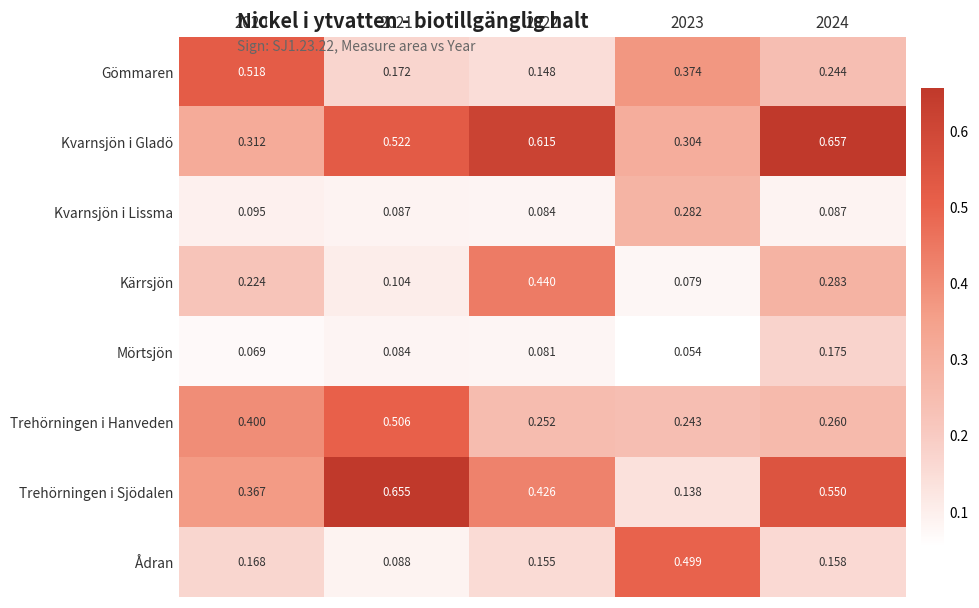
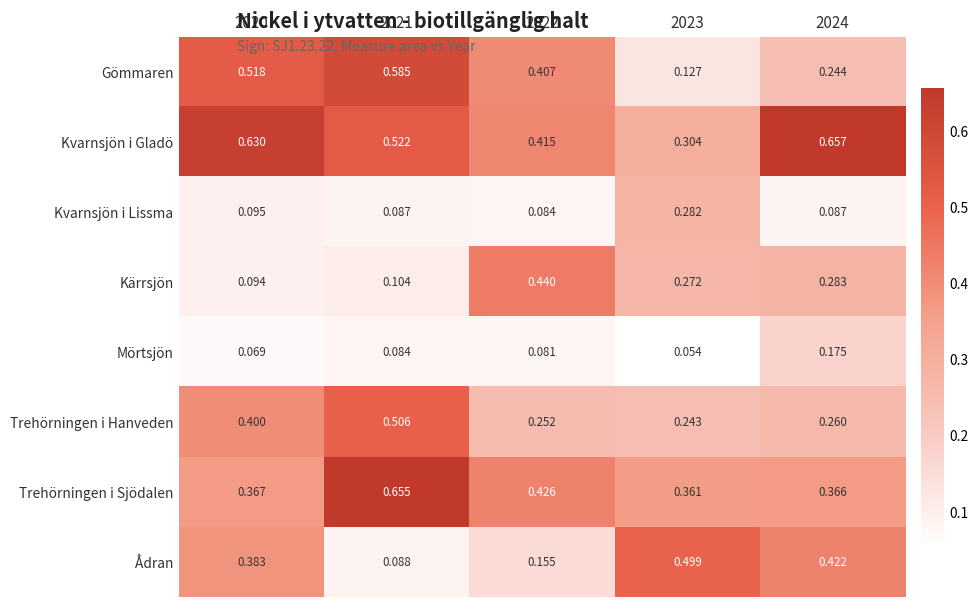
Gömmaren, 2021: 0.172 -> 0.585
Gömmaren, 2022: 0.148 -> 0.407
Gömmaren, 2023: 0.374 -> 0.127
Kvarnsjön i Gladö, 2020: 0.312 -> 0.630
Kvarnsjön i Gladö, 2022: 0.615 -> 0.415
Kärrsjön, 2020: 0.224 -> 0.094
Kärrsjön, 2023: 0.079 -> 0.272
Trehörningen i Sjödalen, 2023: 0.138 -> 0.361
Trehörningen i Sjödalen, 2024: 0.550 -> 0.366
Ådran, 2020: 0.168 -> 0.383
Ådran, 2024: 0.158 -> 0.422
